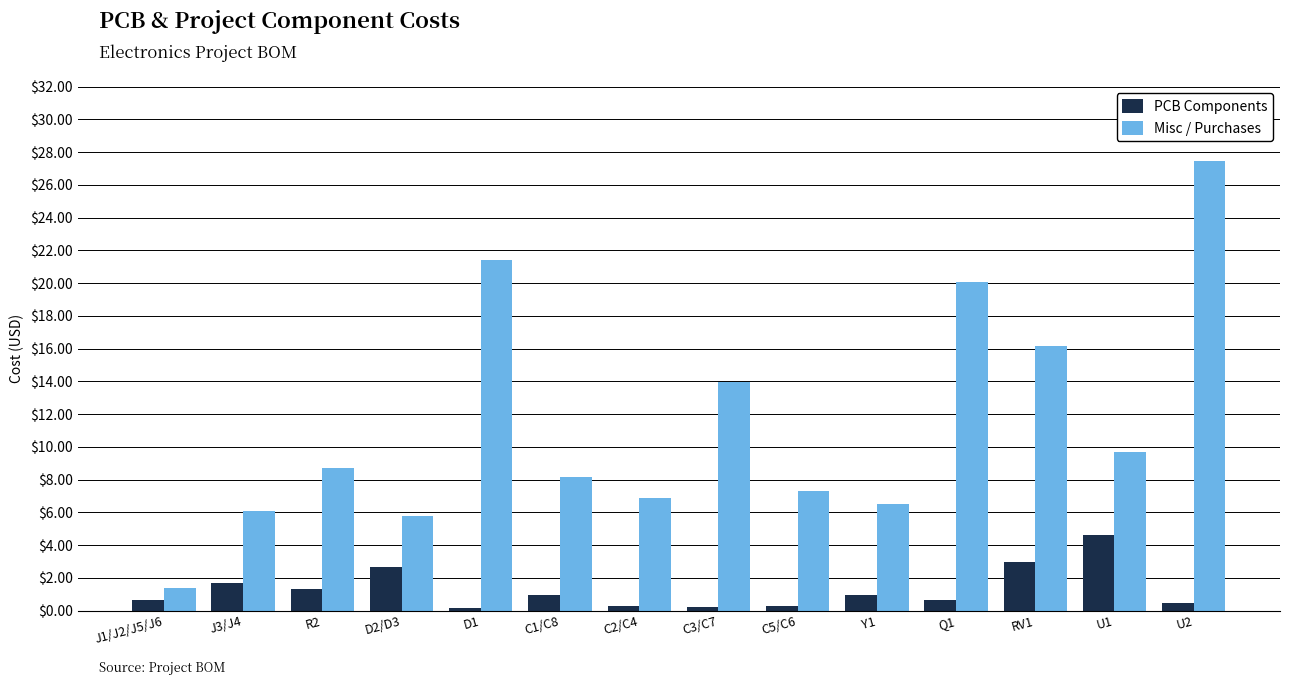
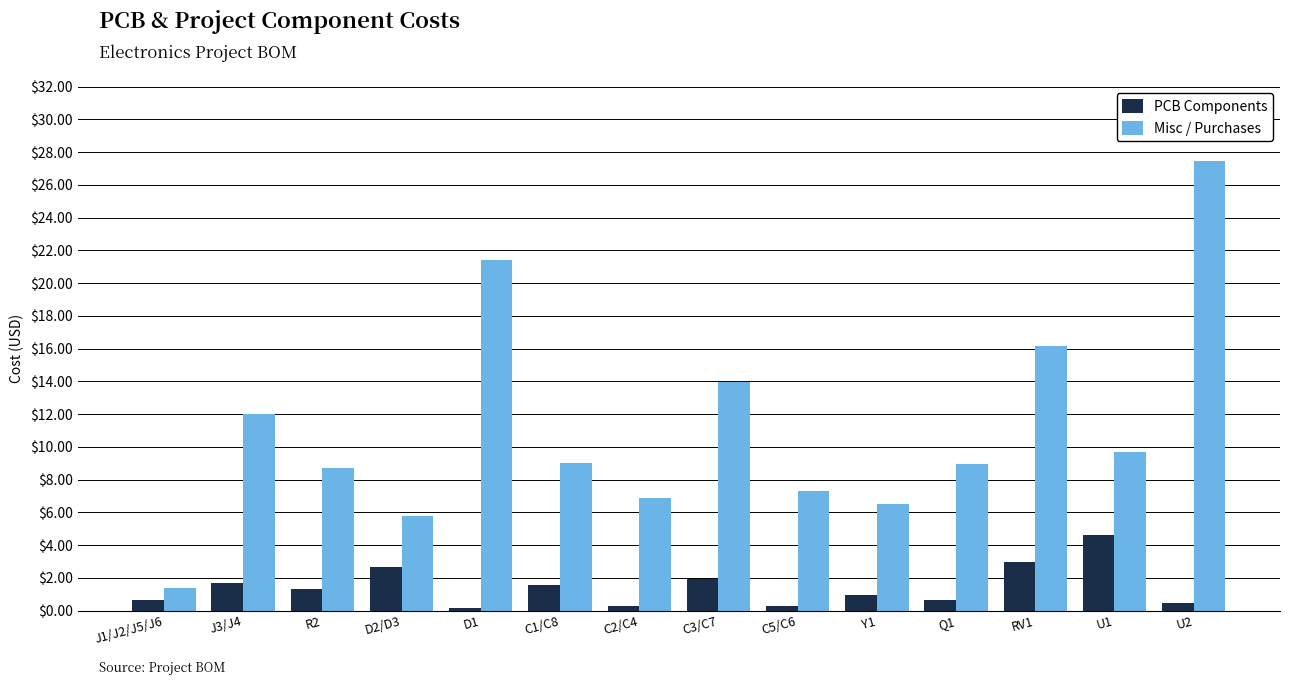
Misc / Purchases, J3/J4: $6.1 -> $12.0
PCB Components, C1/C8: $1.0 -> $1.6
Misc / Purchases, C1/C8: $8.2 -> $9.0
PCB Components, C3/C7: $0.2 -> $1.9
Misc / Purchases, Q1: $20.1 -> $9.0
